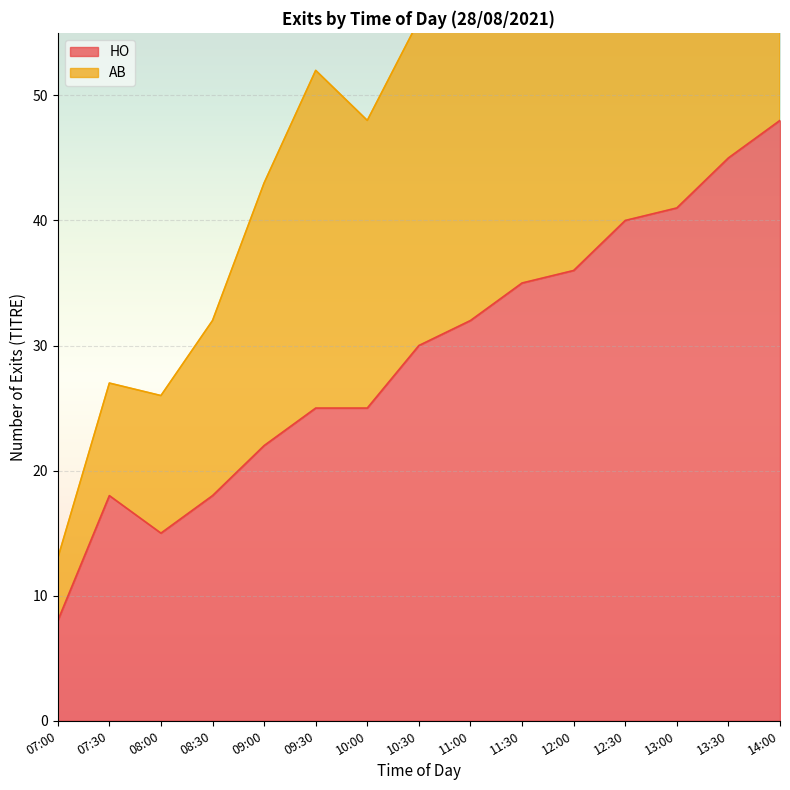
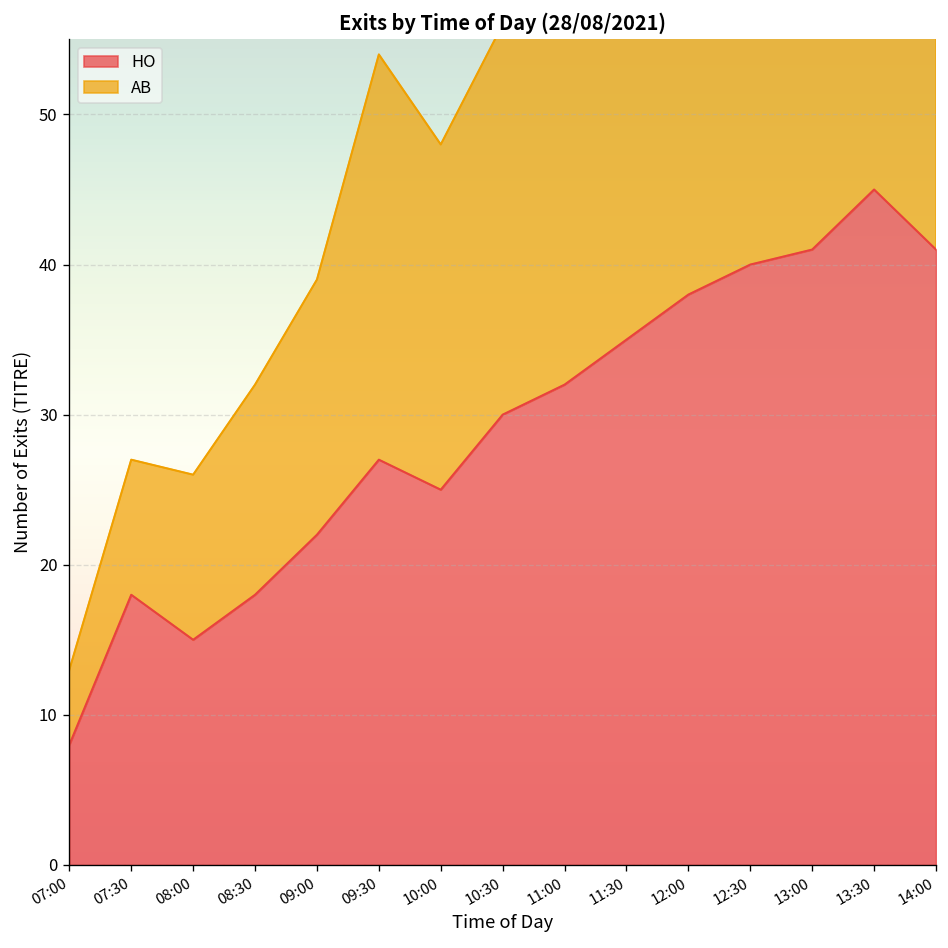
AB, 09:00: 21 -> 17
HO, 09:30: 25 -> 27
HO, 12:00: 36 -> 38
HO, 14:00: 48 -> 41
